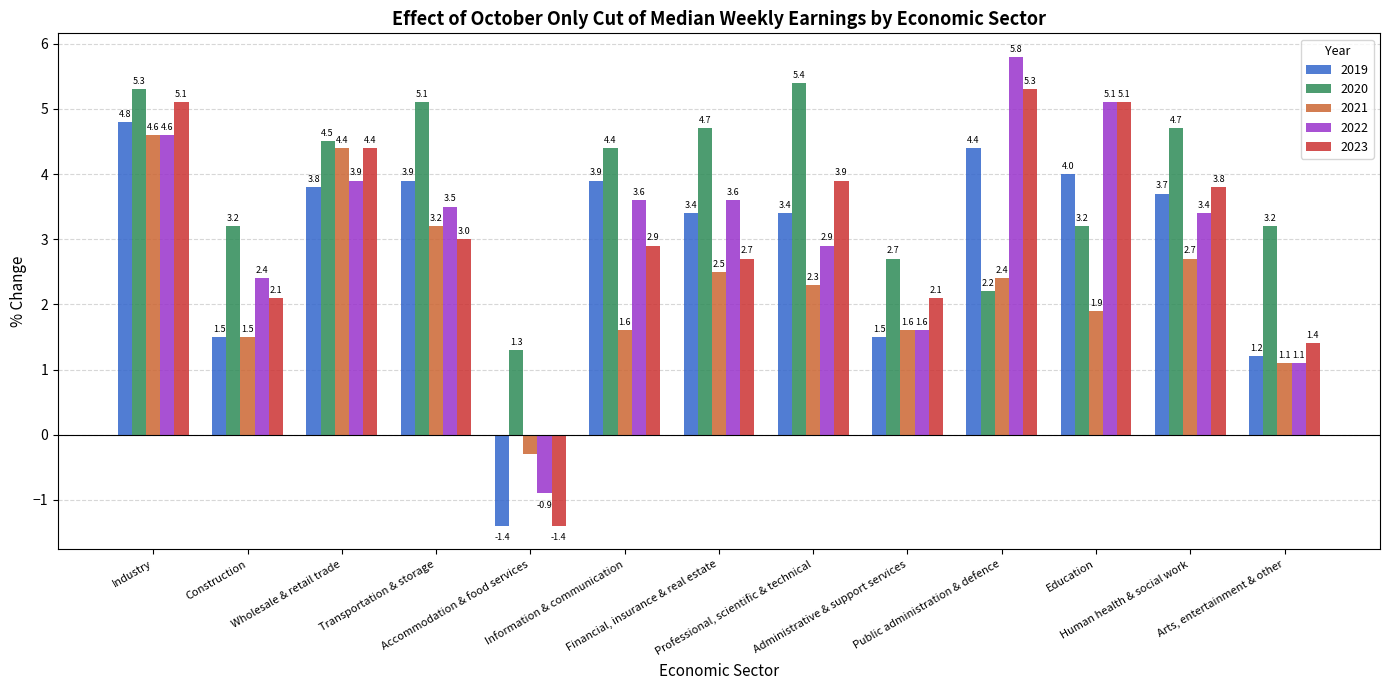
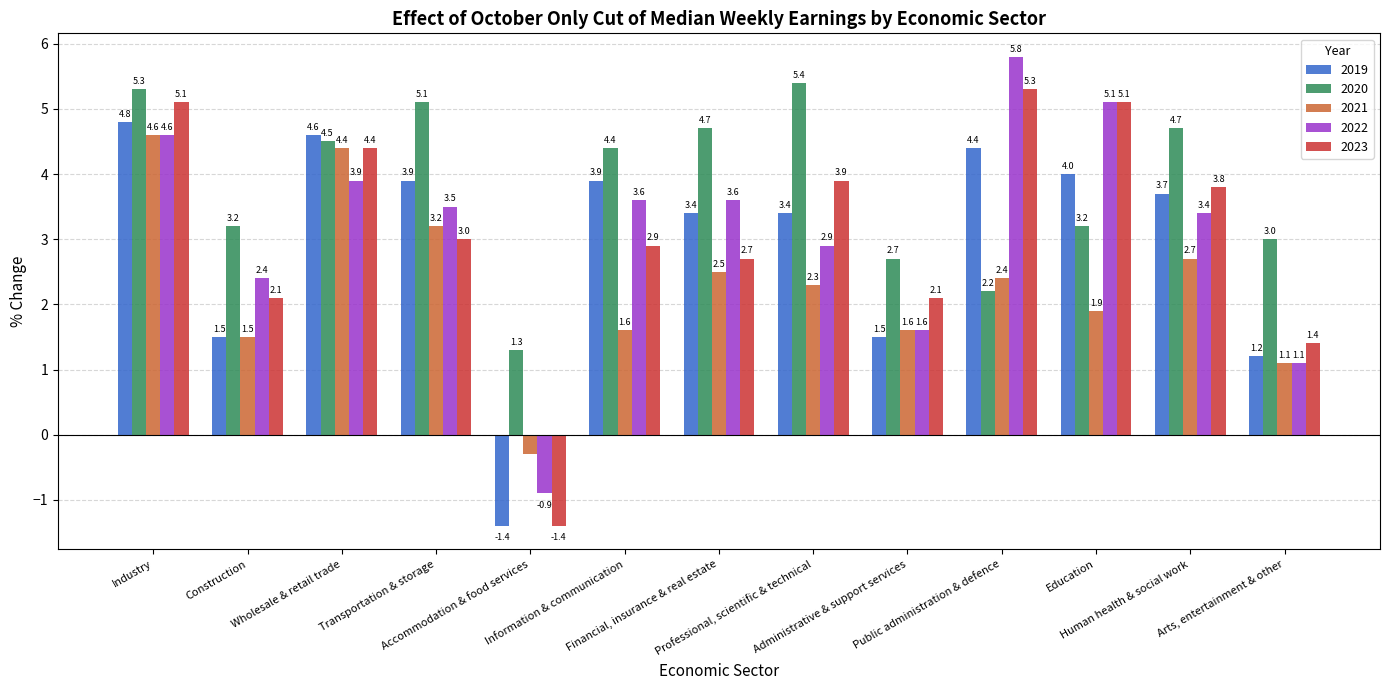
2019, Wholesale & retail trade: 3.8 -> 4.6
2020, Arts, entertainment & other: 3.2 -> 3.0
